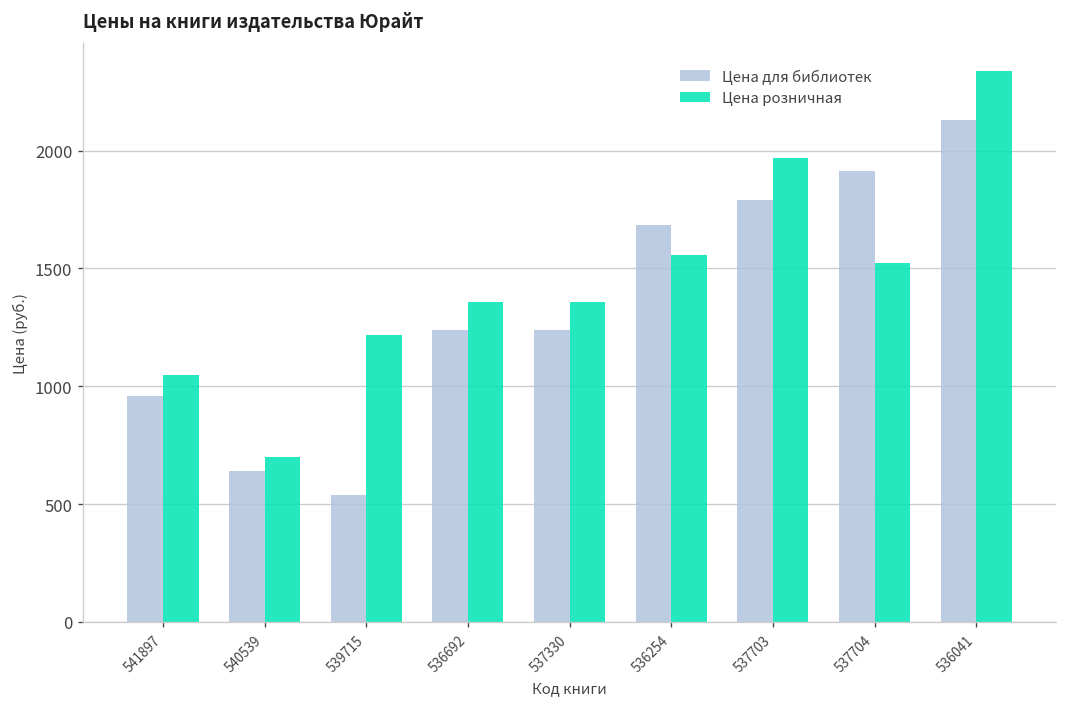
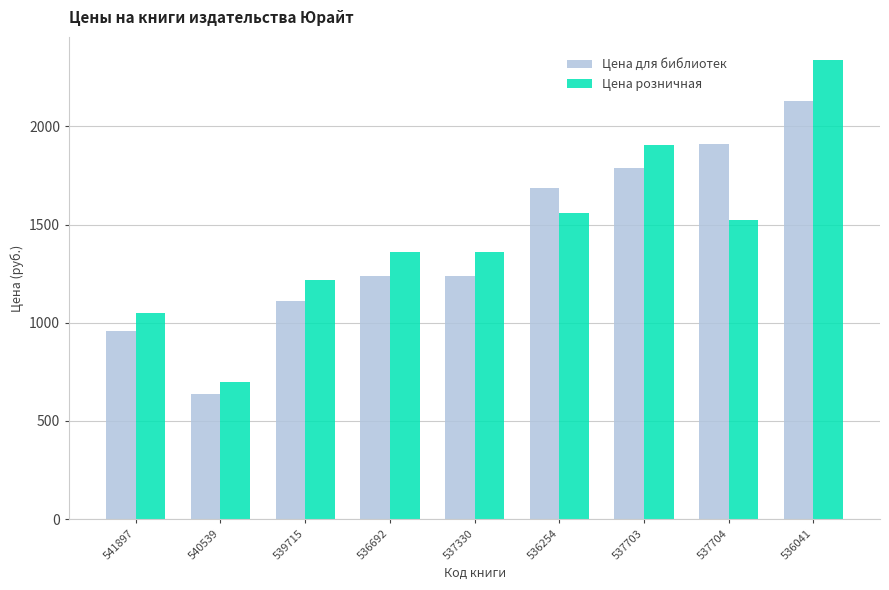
Цена для библиотек, 539715: 540 -> 1110
Цена розничная, 537703: 1970 -> 1910
